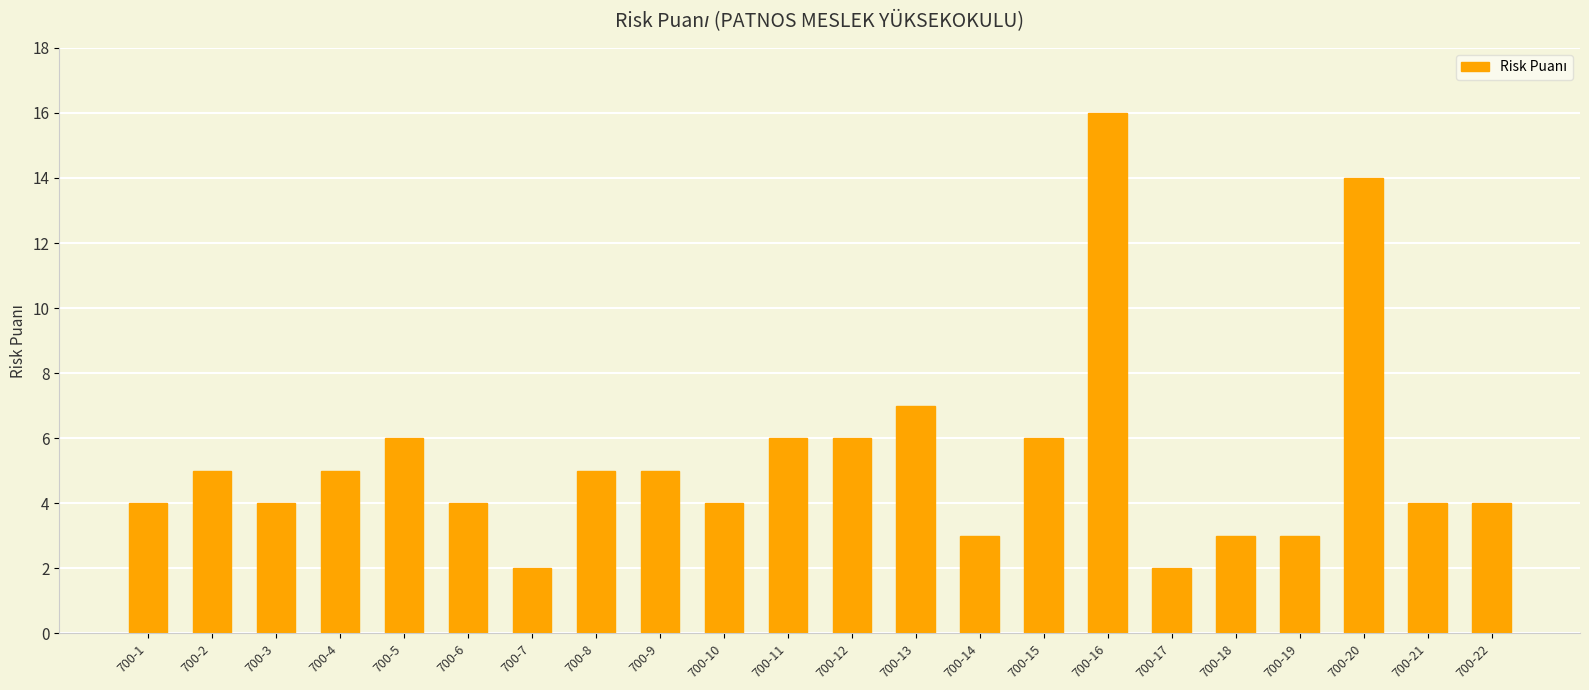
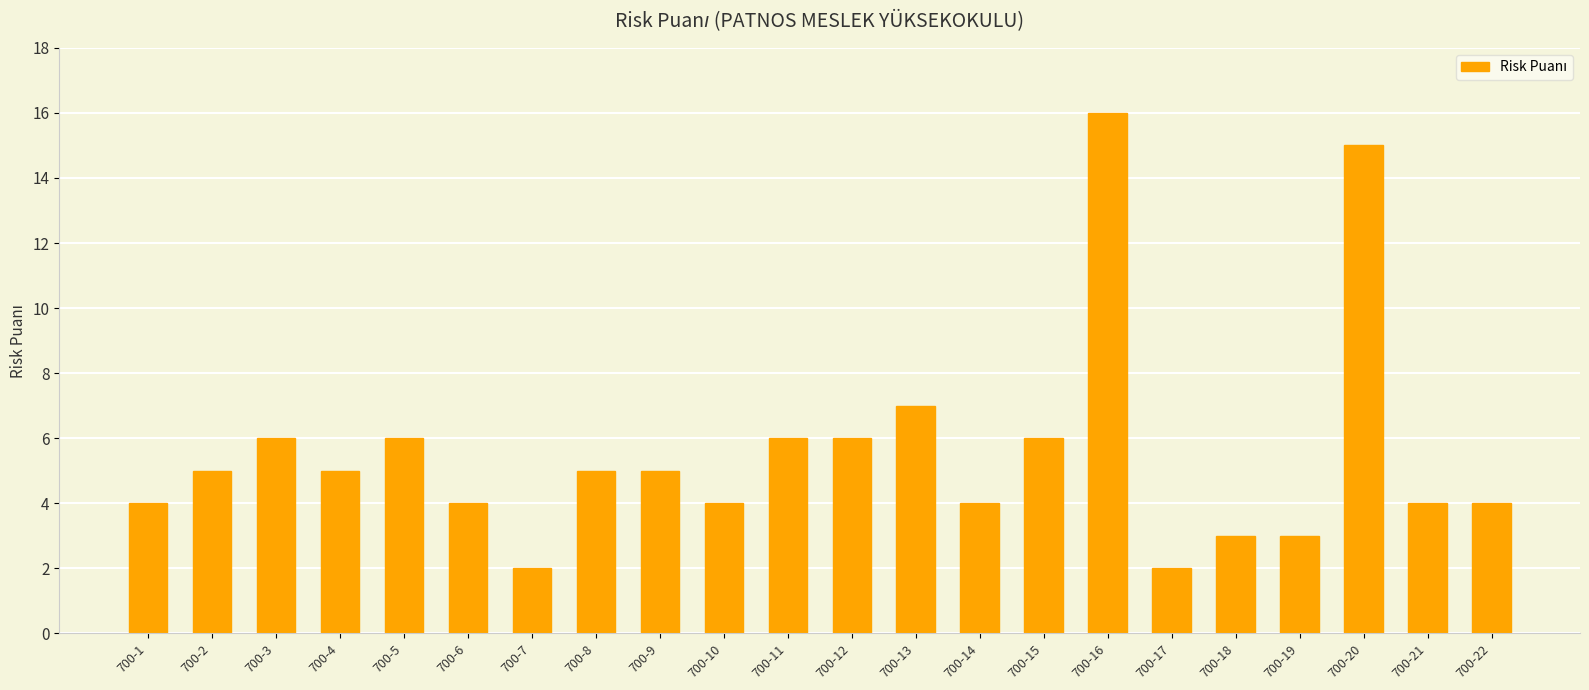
700-3: 4 -> 6
700-14: 3 -> 4
700-20: 14 -> 15
